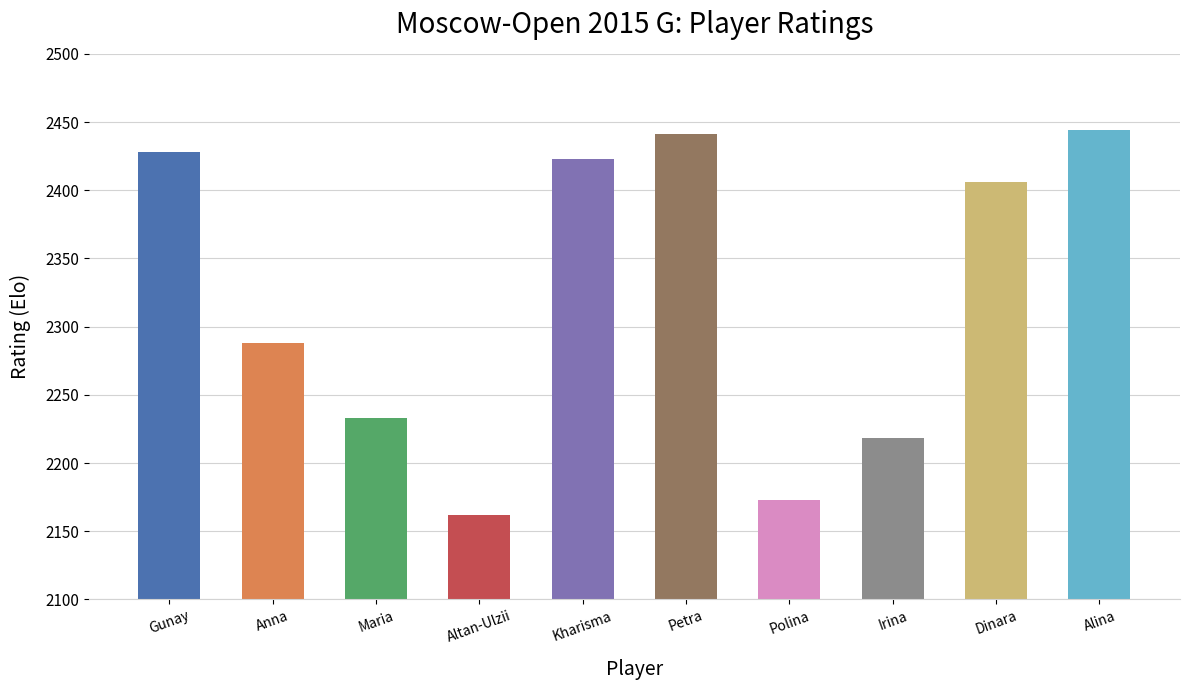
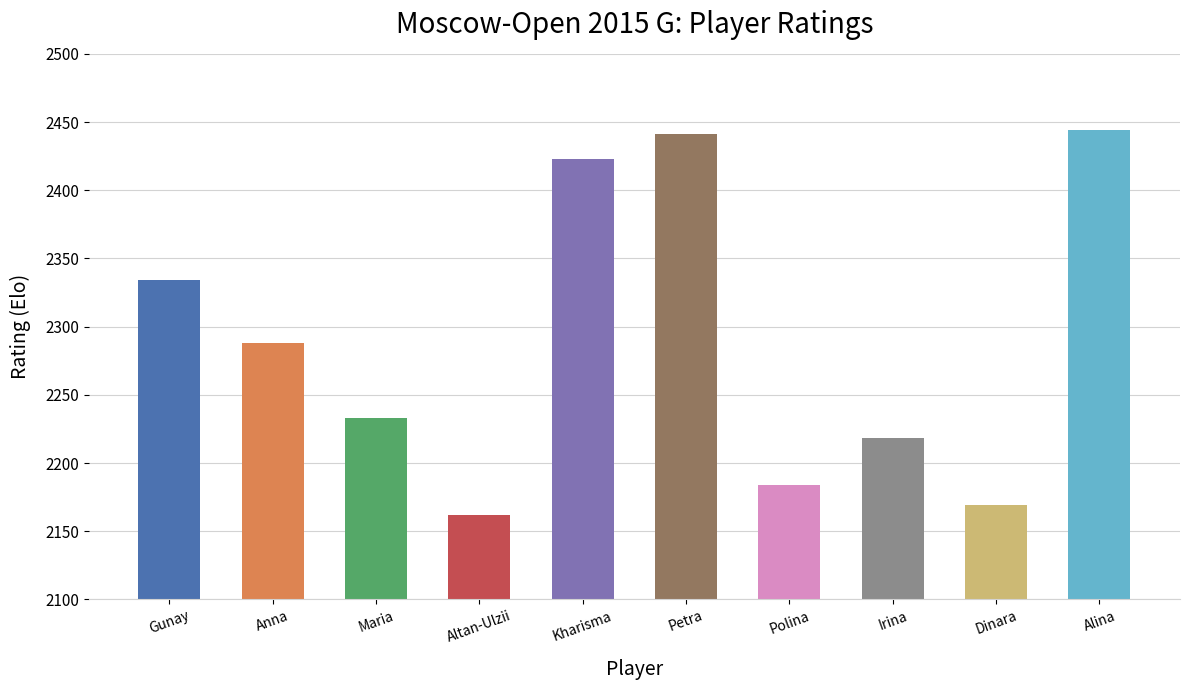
Gunay: 2428 -> 2334
Polina: 2173 -> 2184
Dinara: 2406 -> 2169
